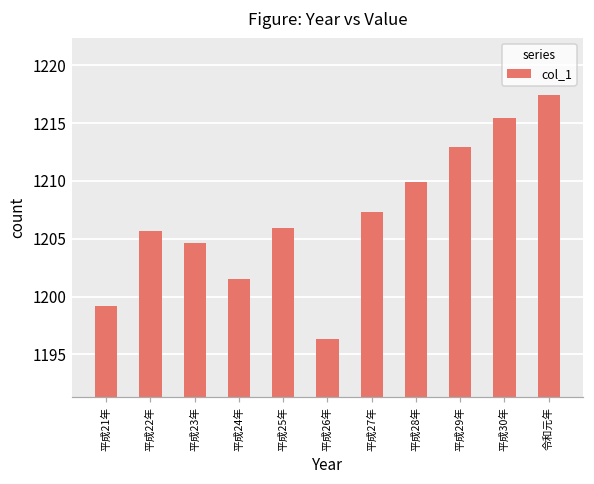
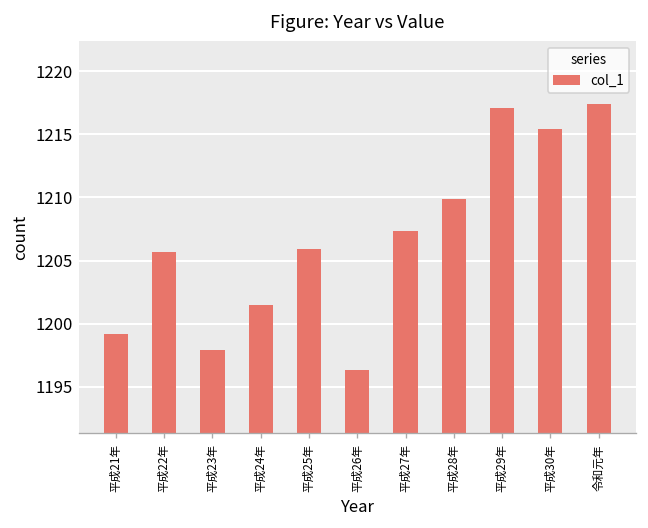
平成23年: 1204.6 -> 1197.9
平成29年: 1212.9 -> 1217.1
